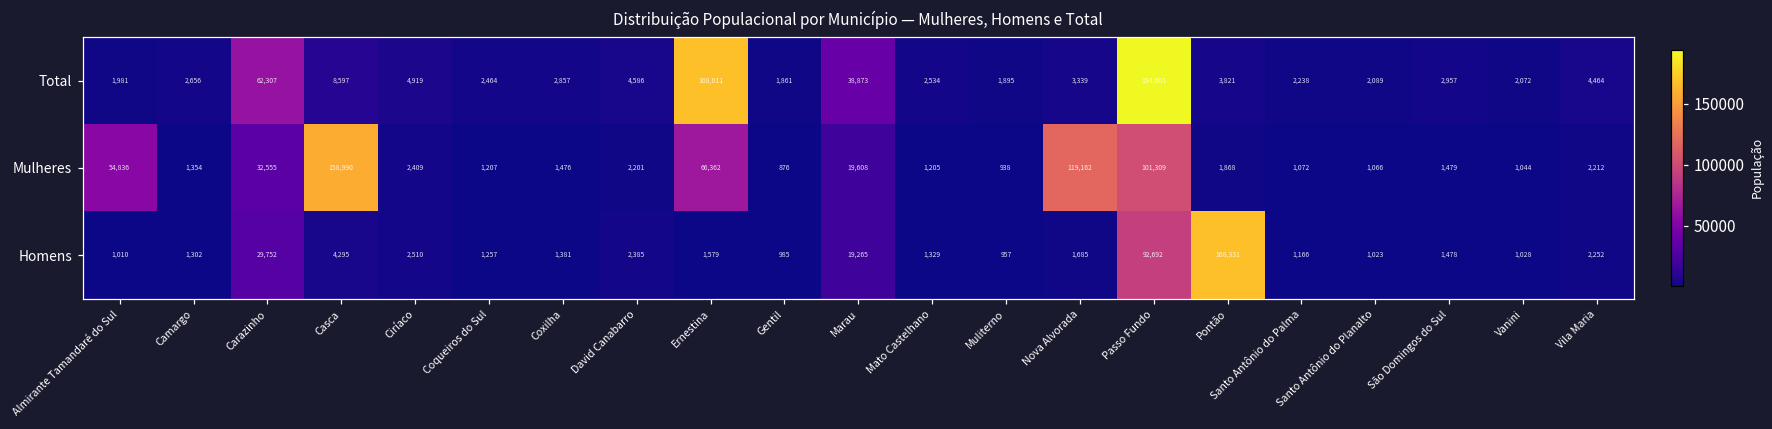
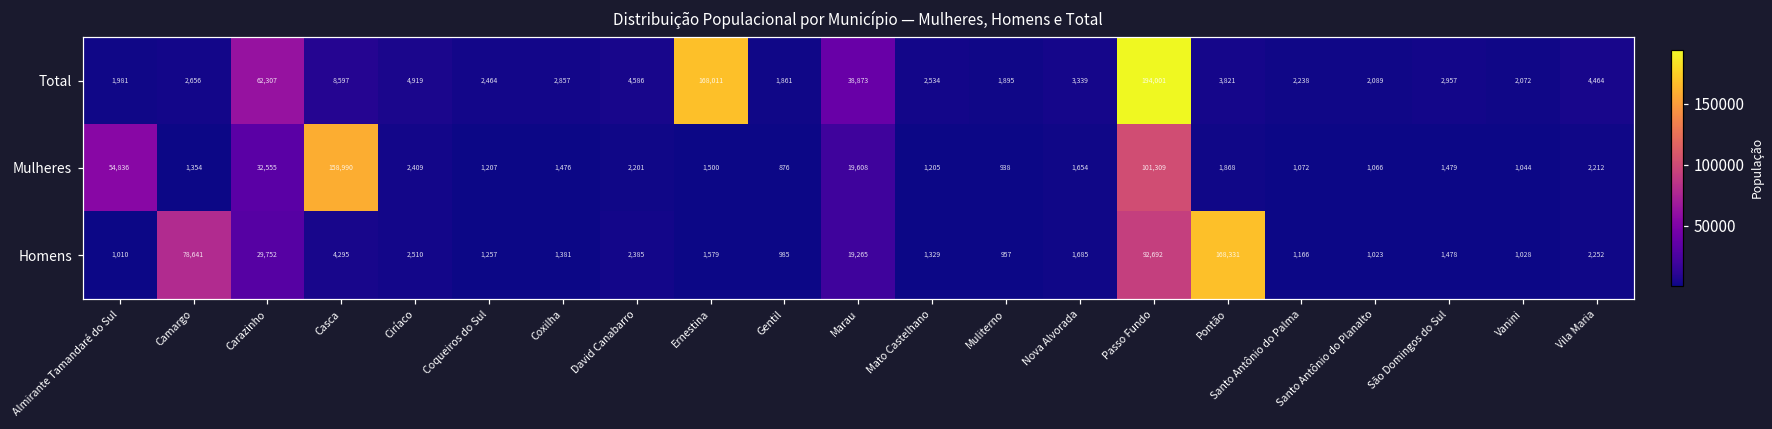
Mulheres, Ernestina: 66,362 -> 1,500
Mulheres, Nova Alvorada: 119,162 -> 1,654
Homens, Camargo: 1,302 -> 78,641
